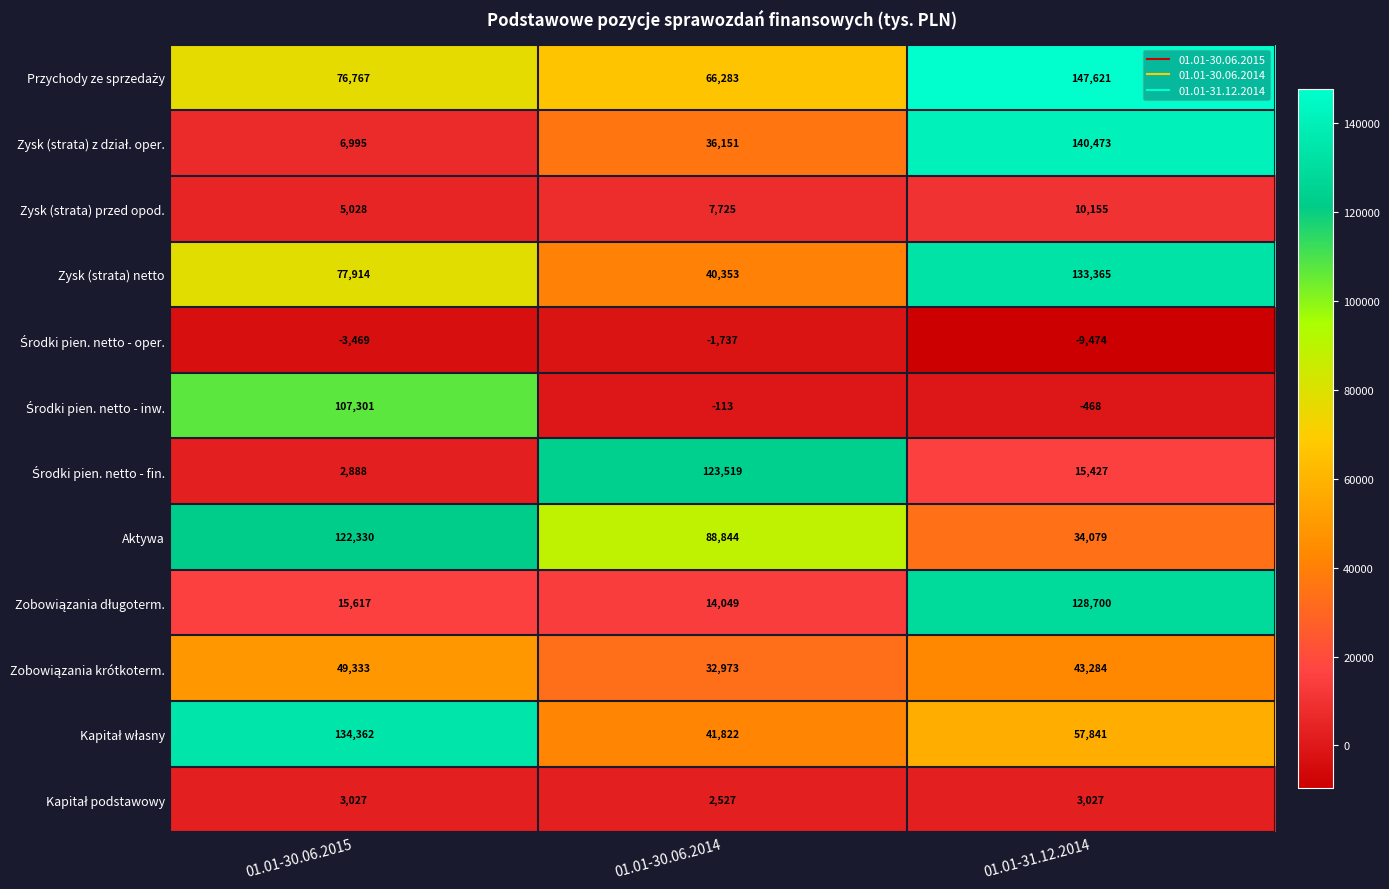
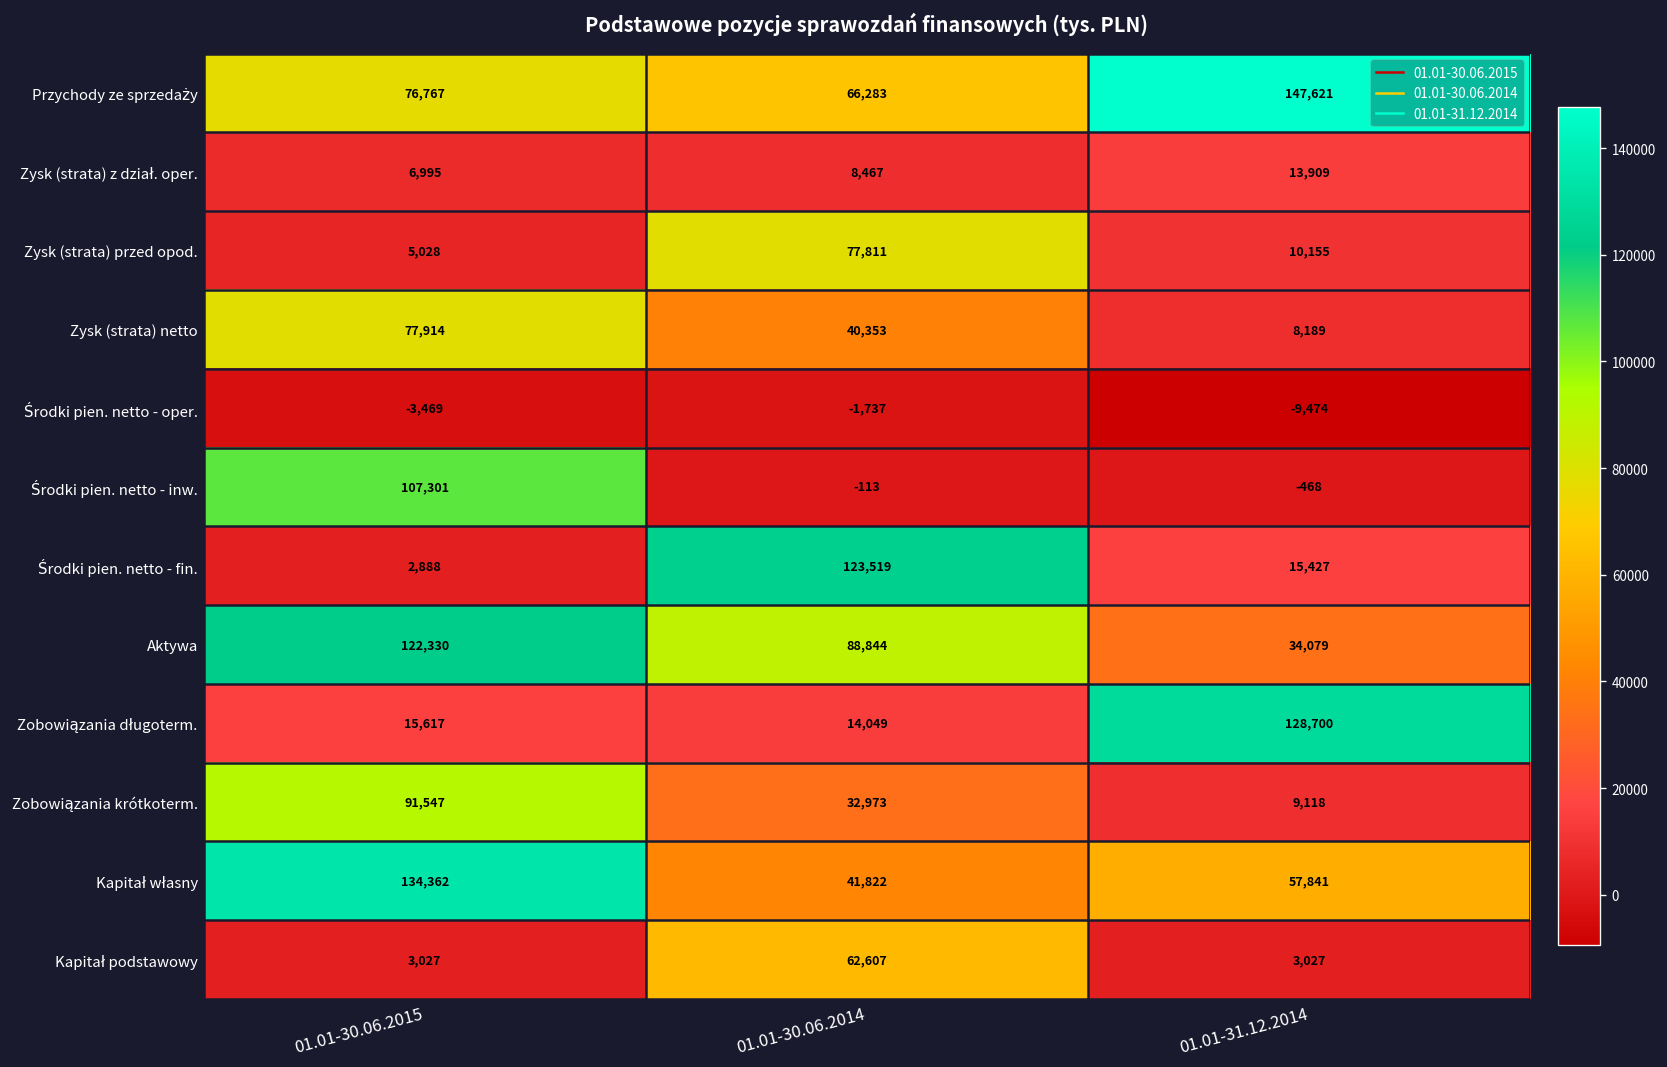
Zysk (strata) z dział. oper., 01.01-30.06.2014: 36,151 -> 8,467
Zysk (strata) z dział. oper., 01.01-31.12.2014: 140,473 -> 13,909
Zysk (strata) przed opod., 01.01-30.06.2014: 7,725 -> 77,811
Zysk (strata) netto, 01.01-31.12.2014: 133,365 -> 8,189
Zobowiązania krótkoterm., 01.01-30.06.2015: 49,333 -> 91,547
Zobowiązania krótkoterm., 01.01-31.12.2014: 43,284 -> 9,118
Kapitał podstawowy, 01.01-30.06.2014: 2,527 -> 62,607
